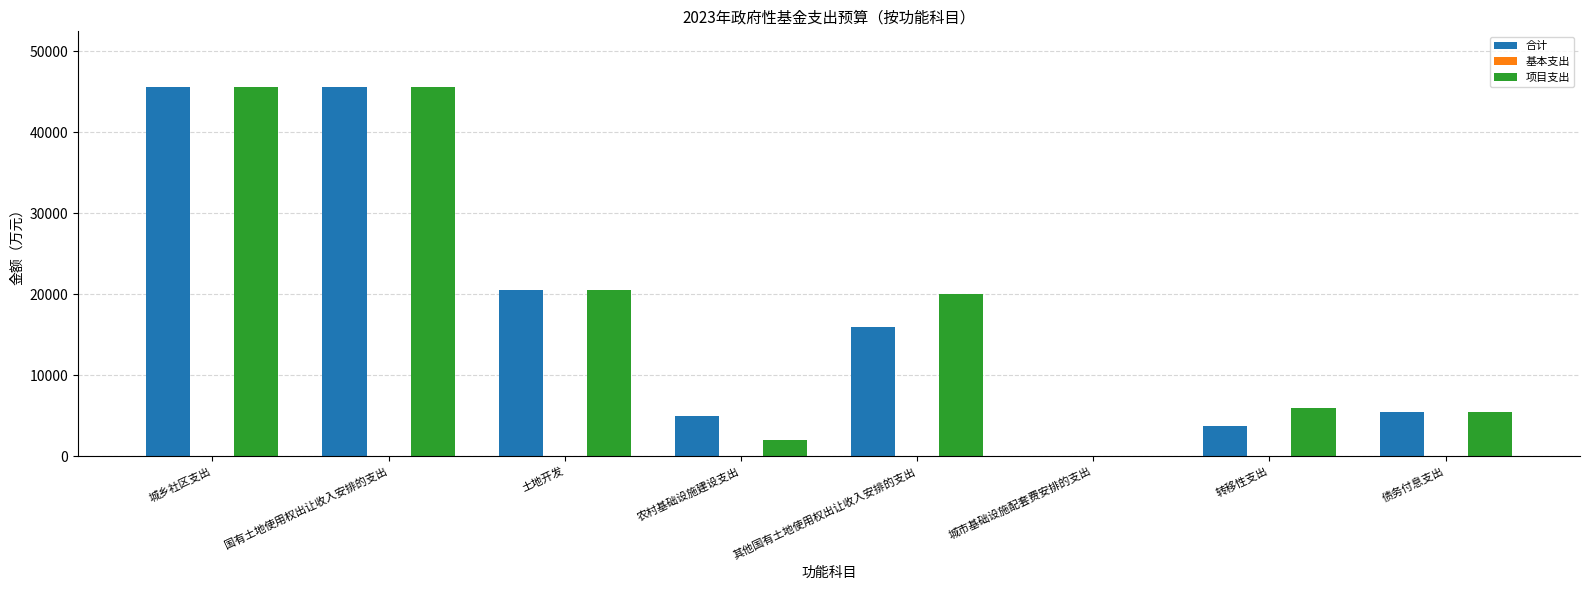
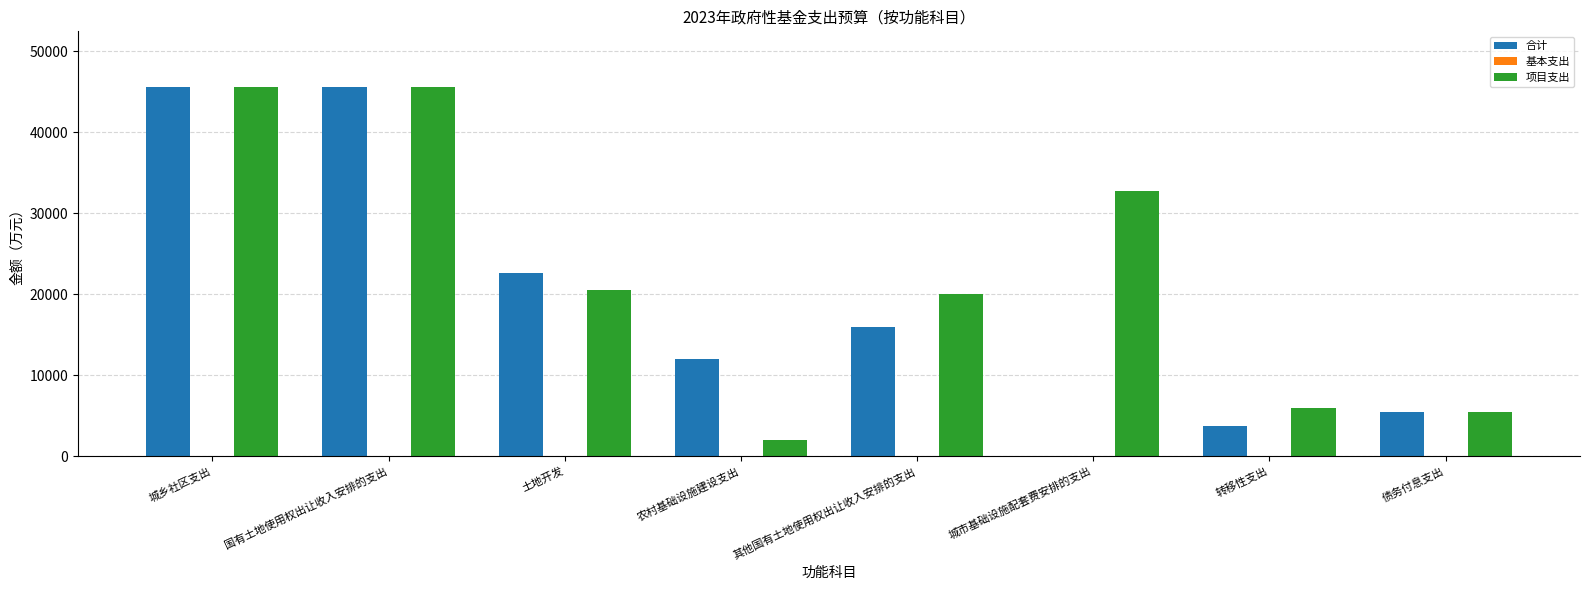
合计, 土地开发: 21000 -> 23000
合计, 农村基础设施建设支出: 5000 -> 12000
项目支出, 城市基础设施配套费安排的支出: 0 -> 33000
